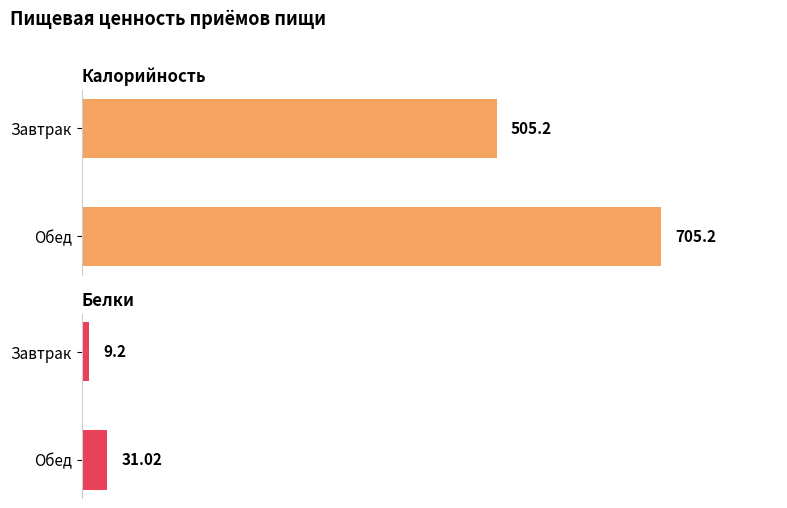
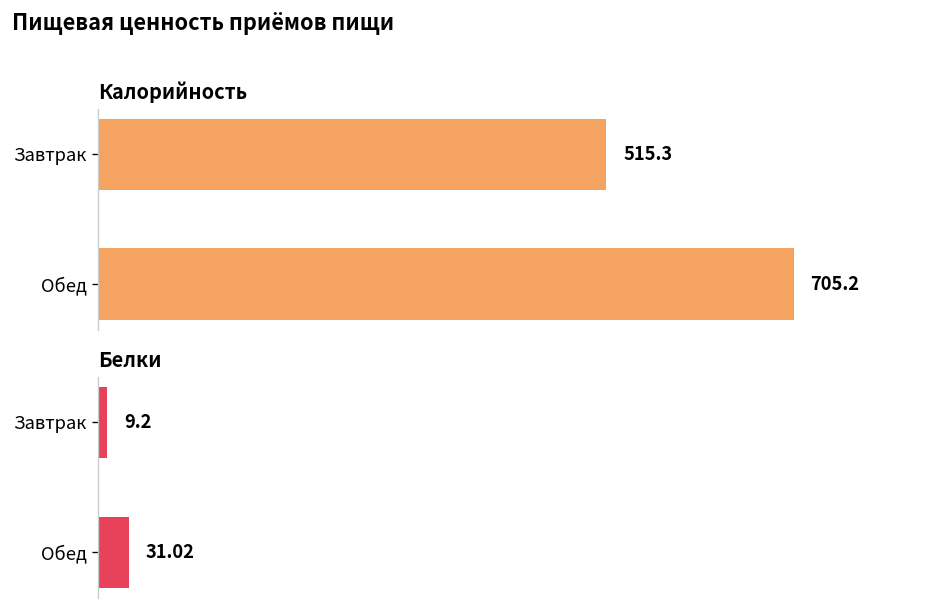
Калорийность, Завтрак: 505.2 -> 515.3
